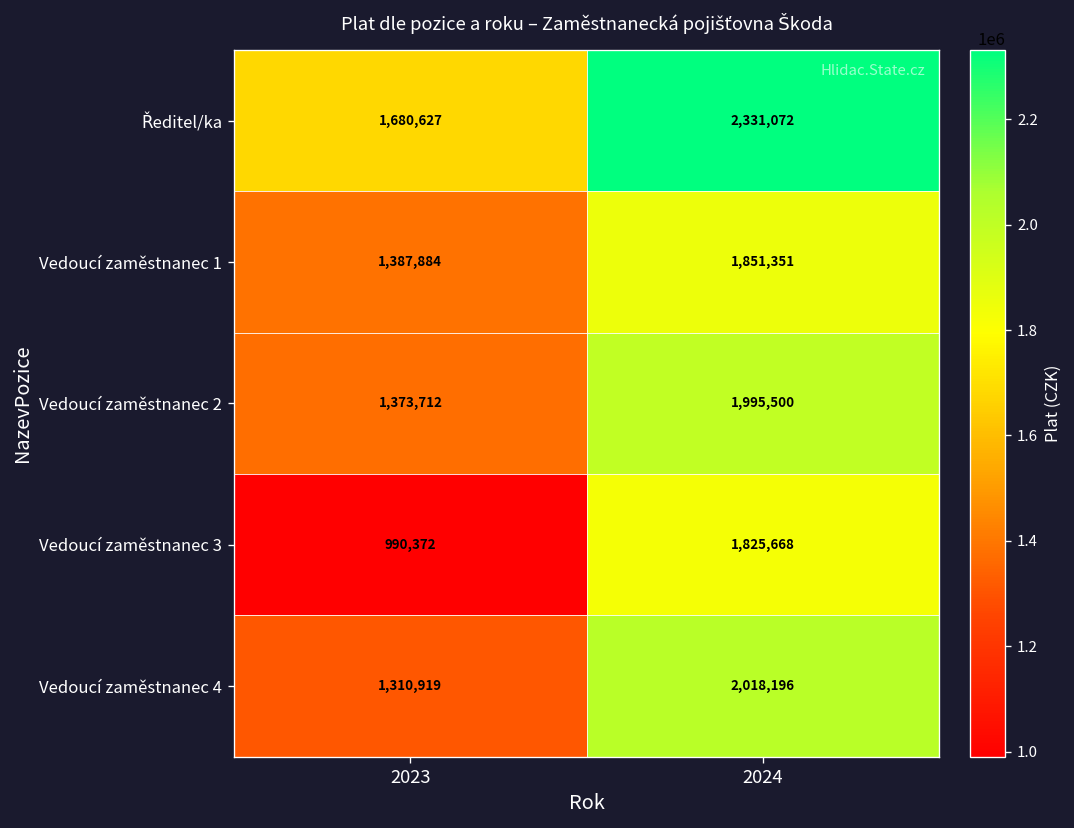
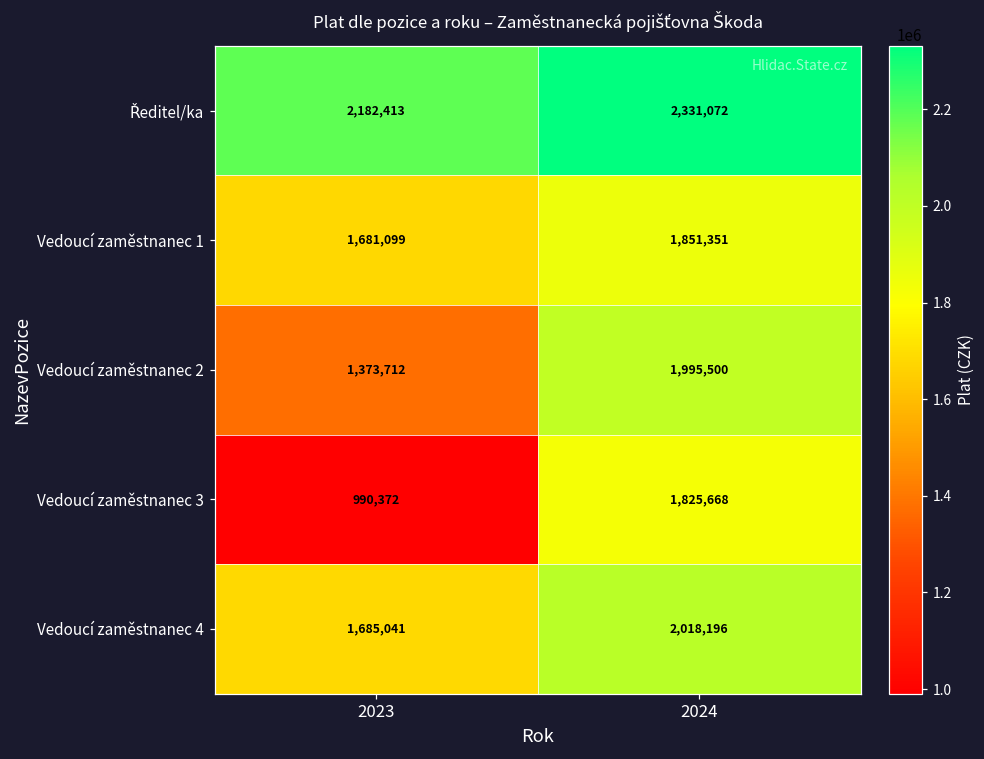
Ředitel/ka, 2023: 1,680,627 -> 2,182,413
Vedoucí zaměstnanec 1, 2023: 1,387,884 -> 1,681,099
Vedoucí zaměstnanec 4, 2023: 1,310,919 -> 1,685,041
